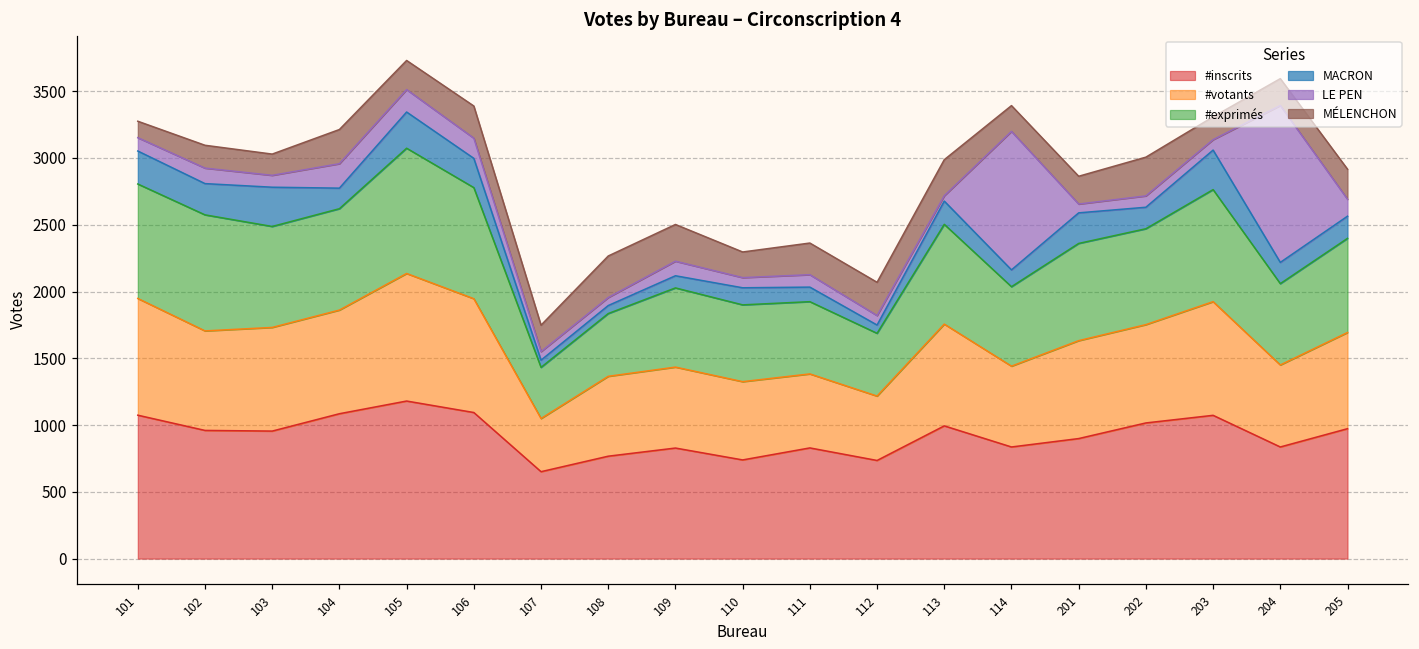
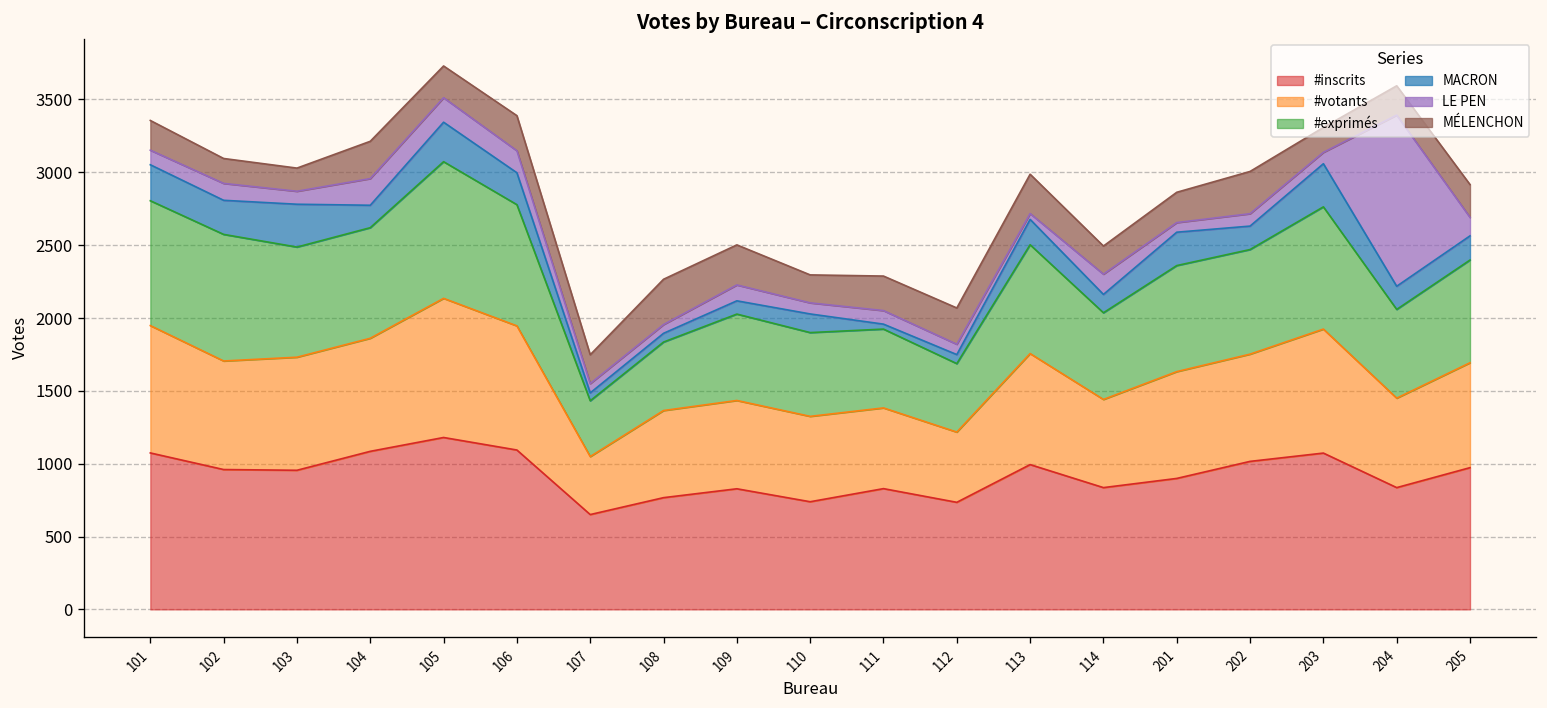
MÉLENCHON, 101: 120 -> 200
MACRON, 111: 110 -> 30
LE PEN, 114: 1040 -> 140
